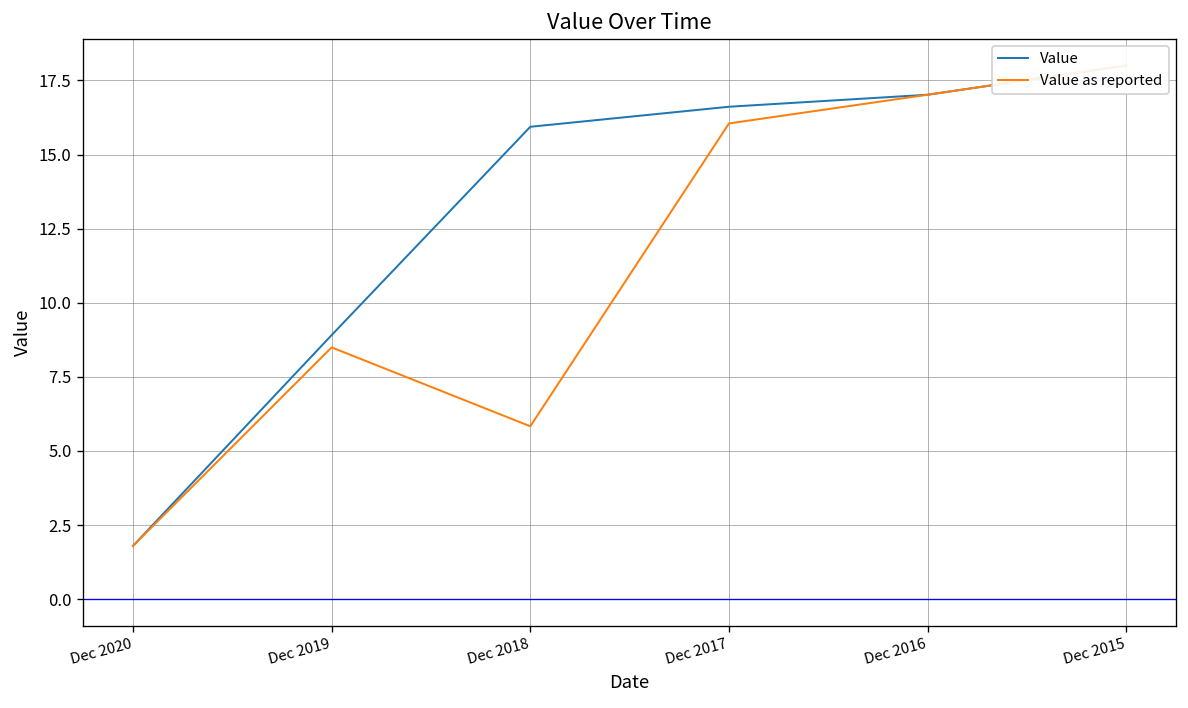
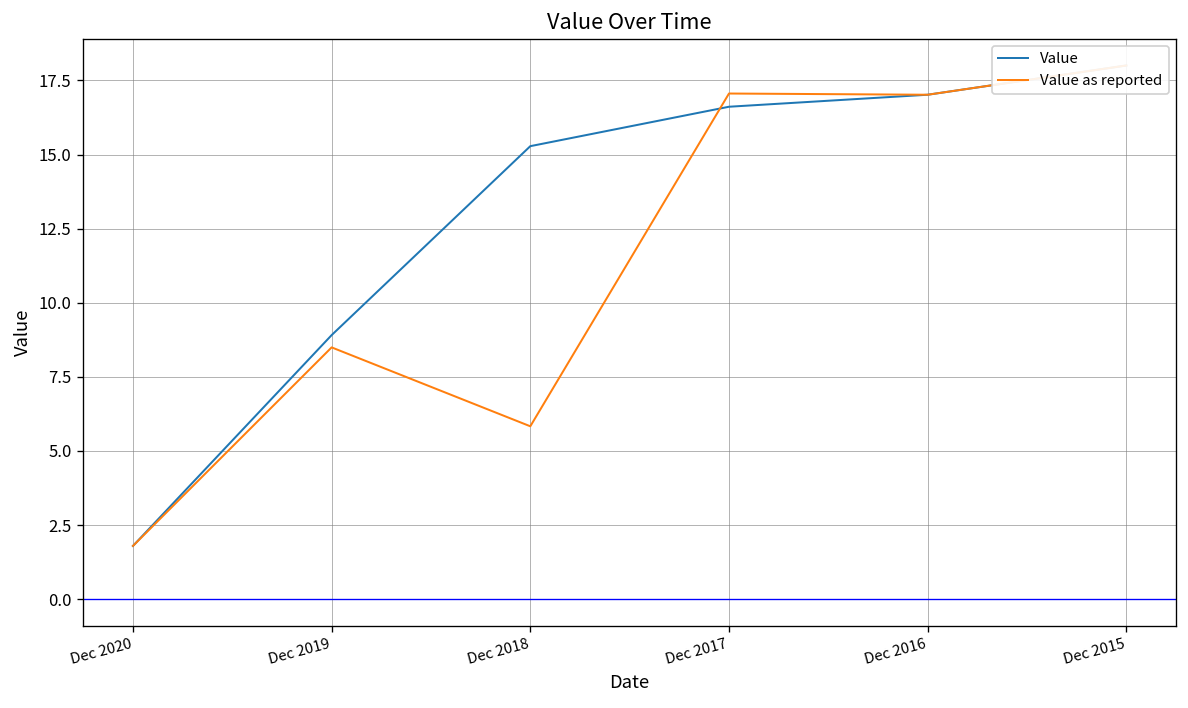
Value, Dec 2018: 15.9 -> 15.3
Value as reported, Dec 2017: 16.1 -> 17.1
